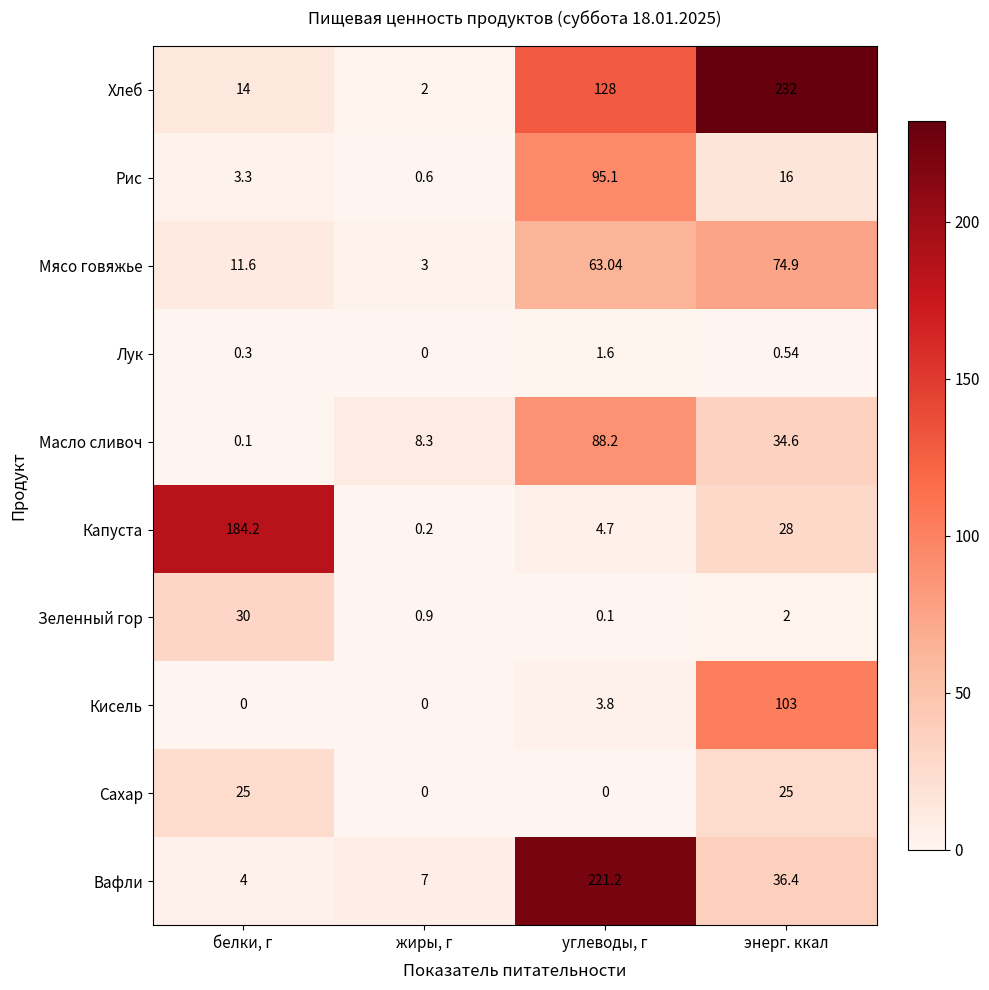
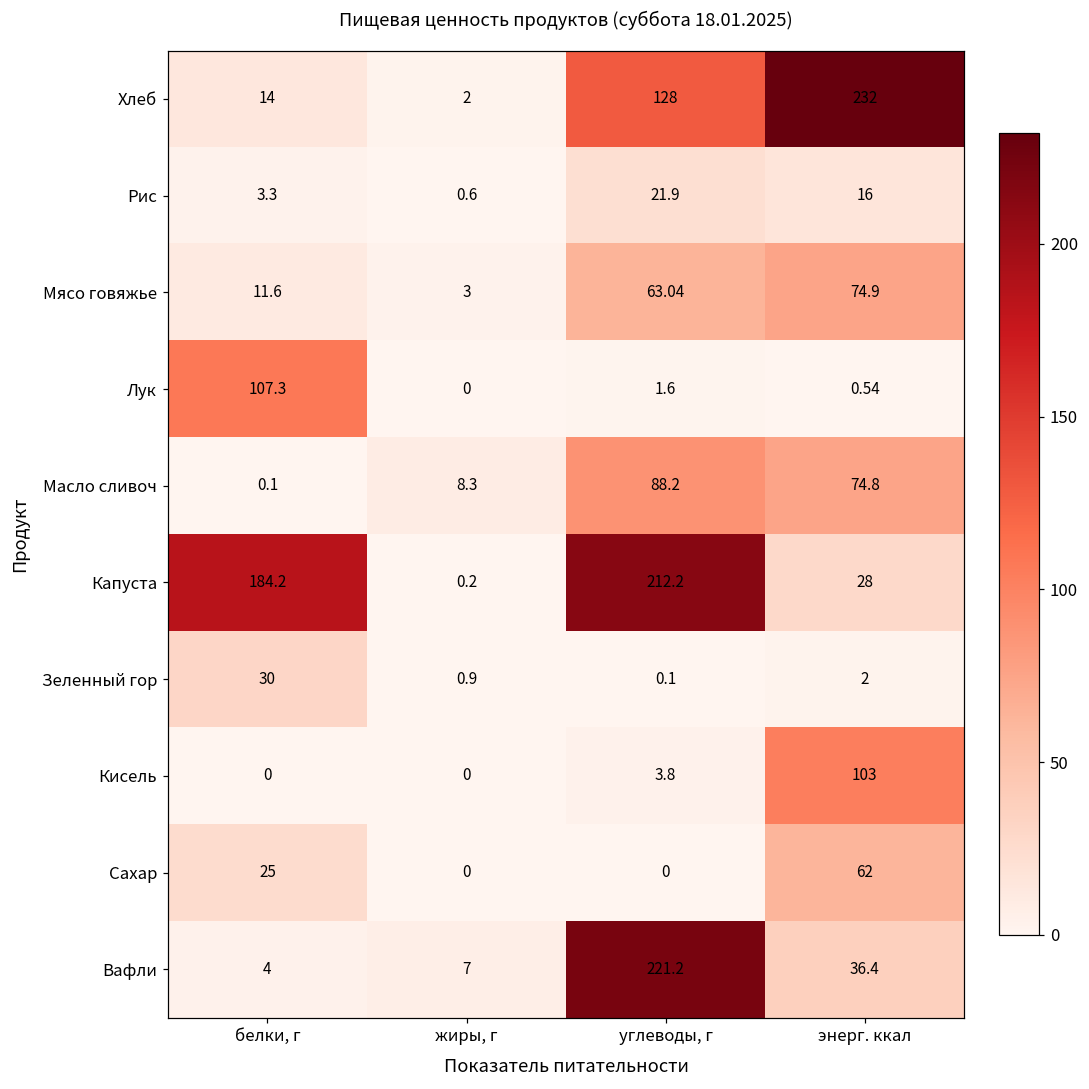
Рис, углеводы, г: 95.1 -> 21.9
Лук, белки, г: 0.3 -> 107.3
Масло сливоч, энерг. ккал: 34.6 -> 74.8
Капуста, углеводы, г: 4.7 -> 212.2
Сахар, энерг. ккал: 25 -> 62
